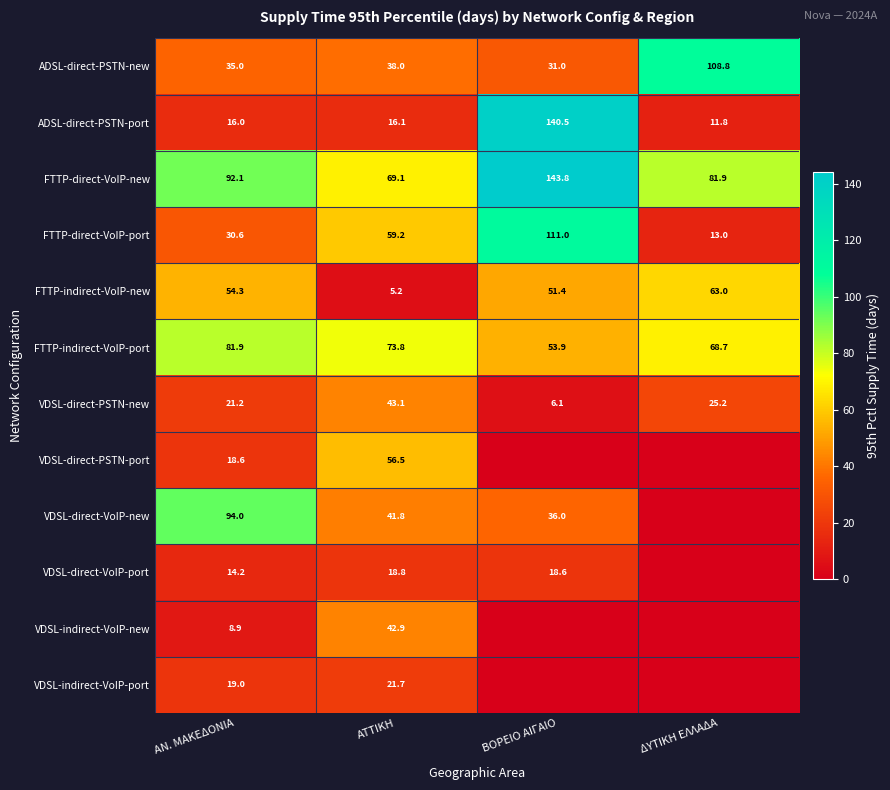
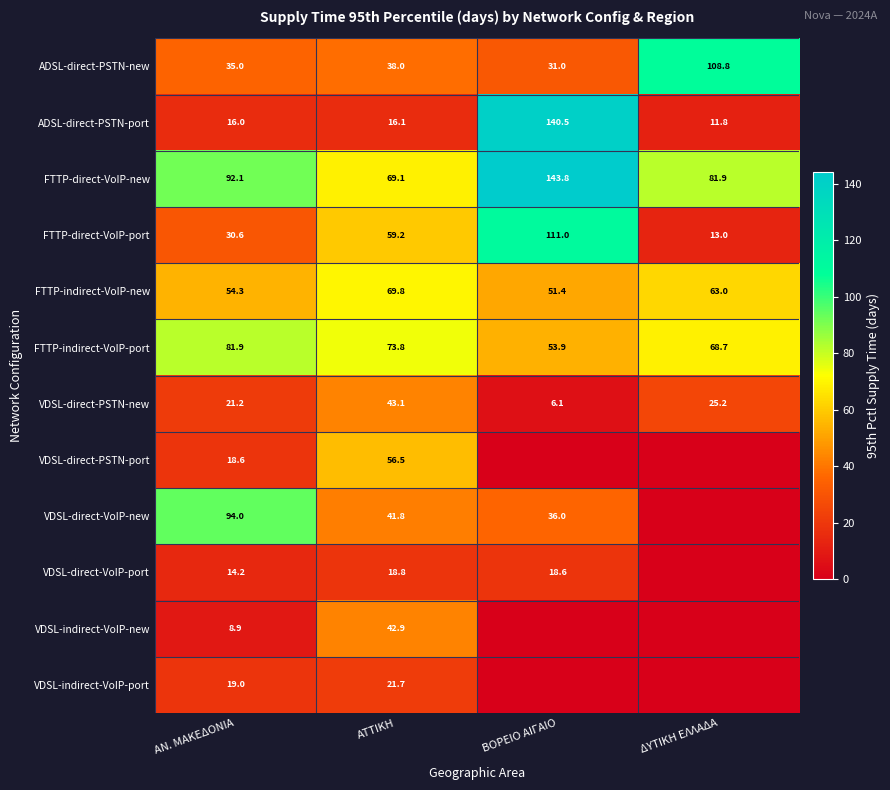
FTTP-indirect-VoIP-new, ΑΤΤΙΚΗ: 5.2 -> 69.8
